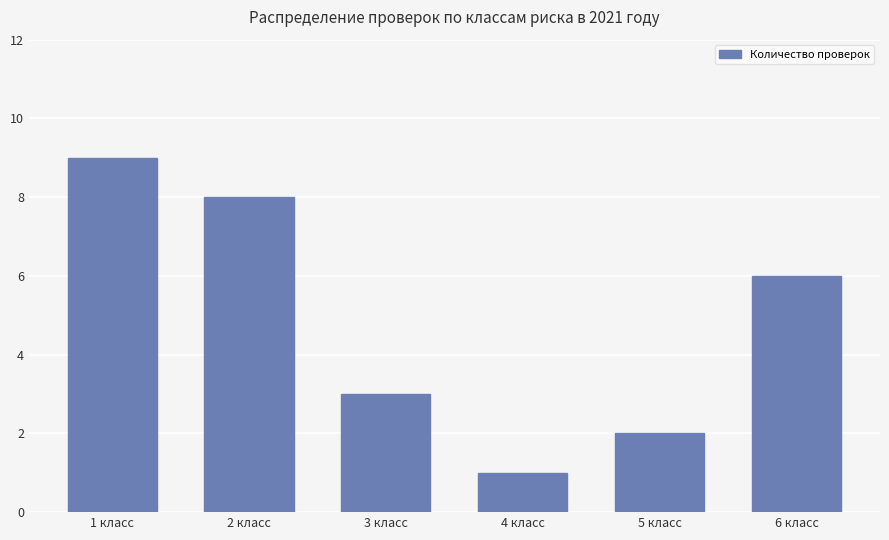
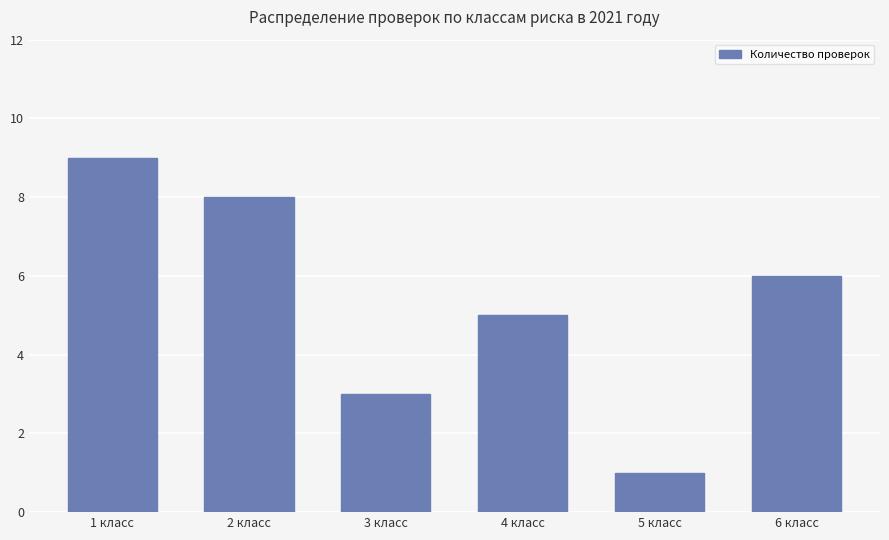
4 класс: 1 -> 5
5 класс: 2 -> 1
